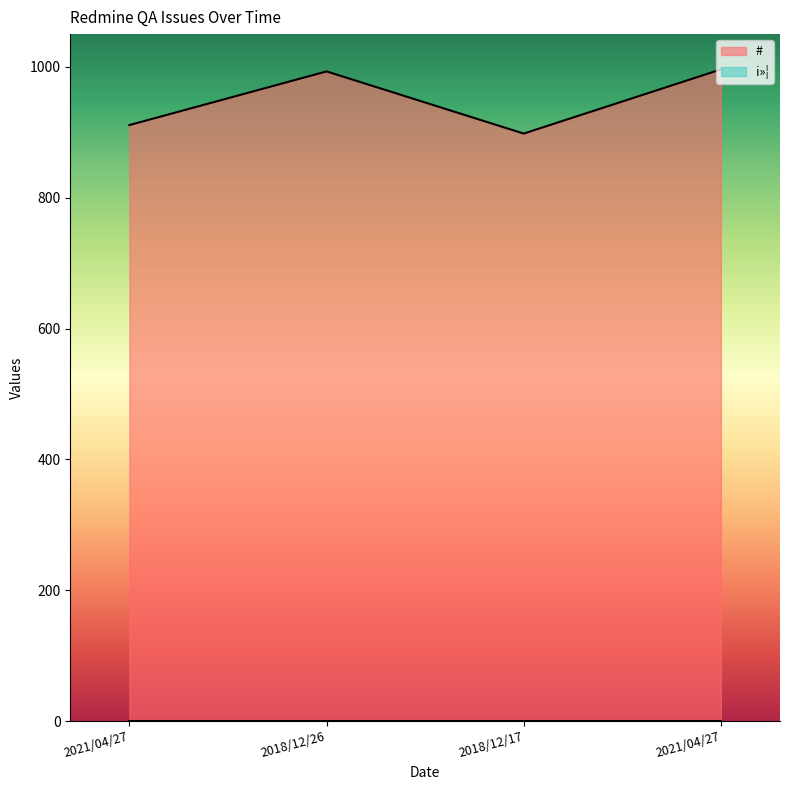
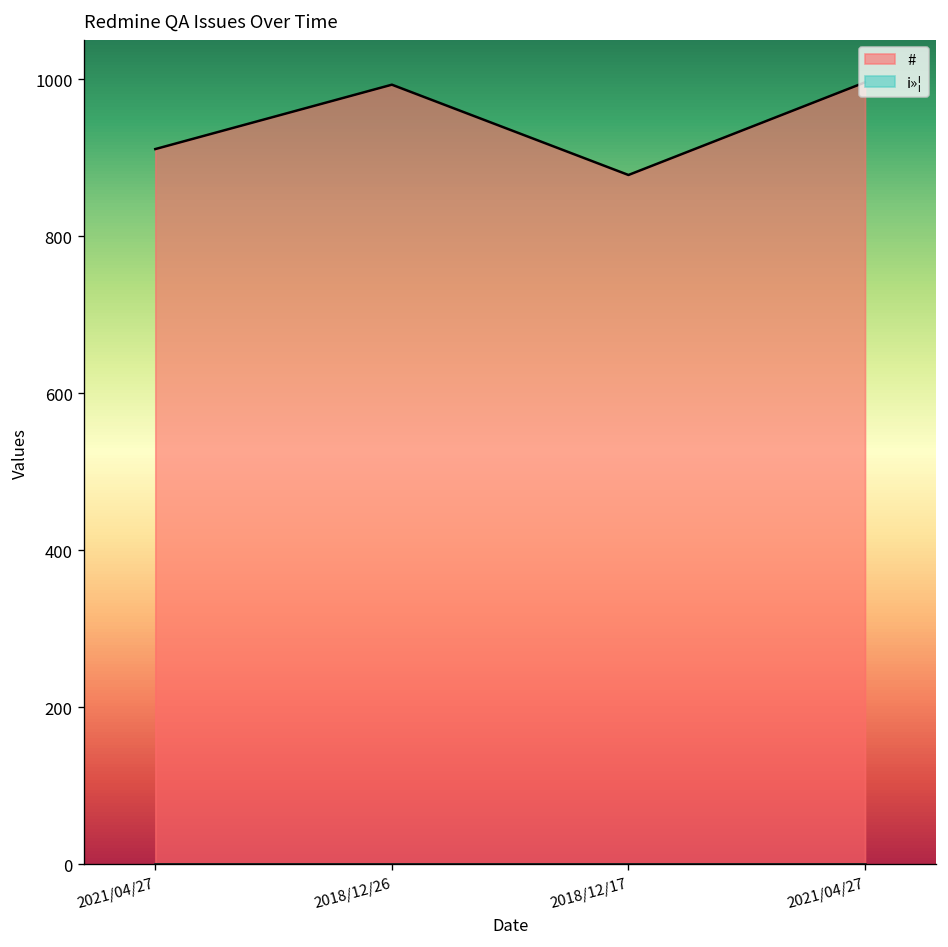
#, 2018/12/17: 900 -> 880
